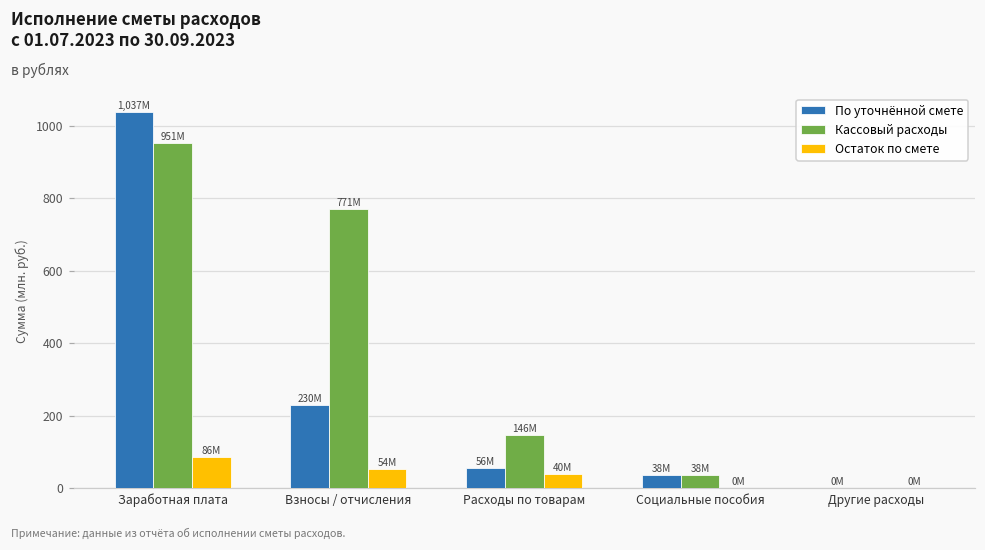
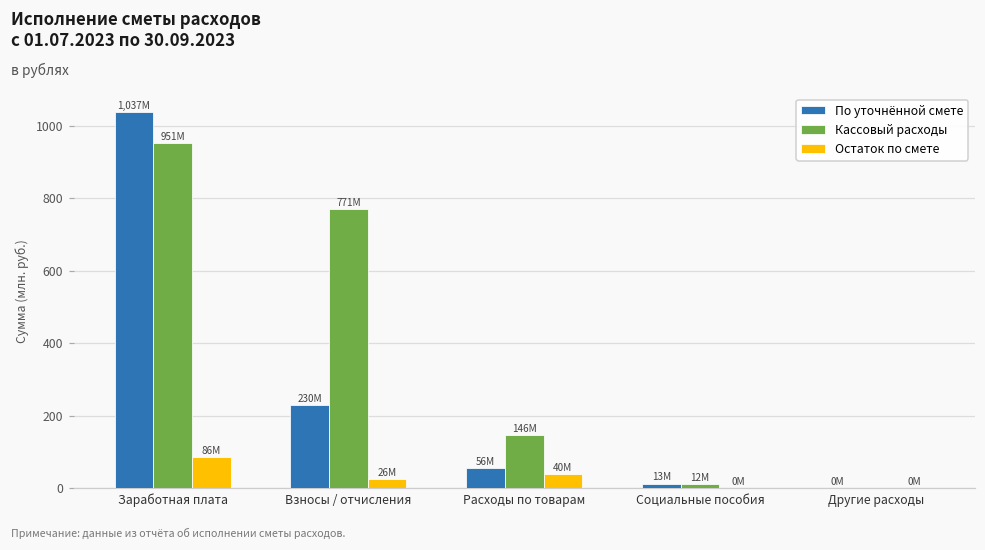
Остаток по смете, Взносы / отчисления: 54M -> 26M
По уточнённой смете, Социальные пособия: 38M -> 13M
Кассовый расходы, Социальные пособия: 38M -> 12M
